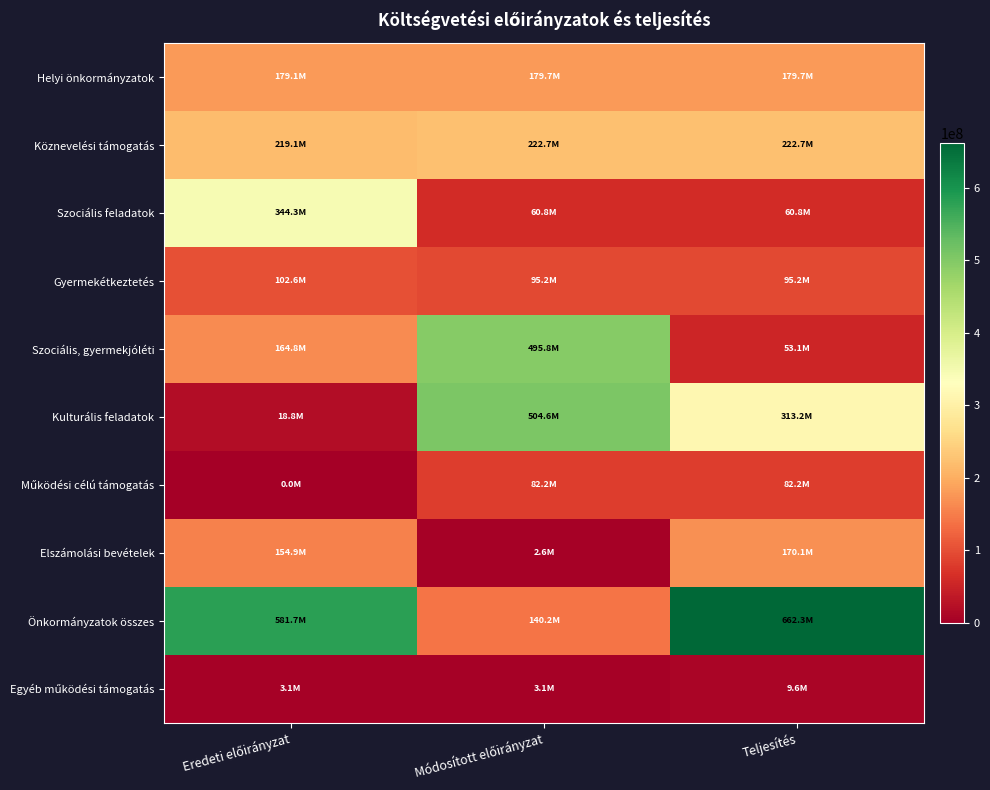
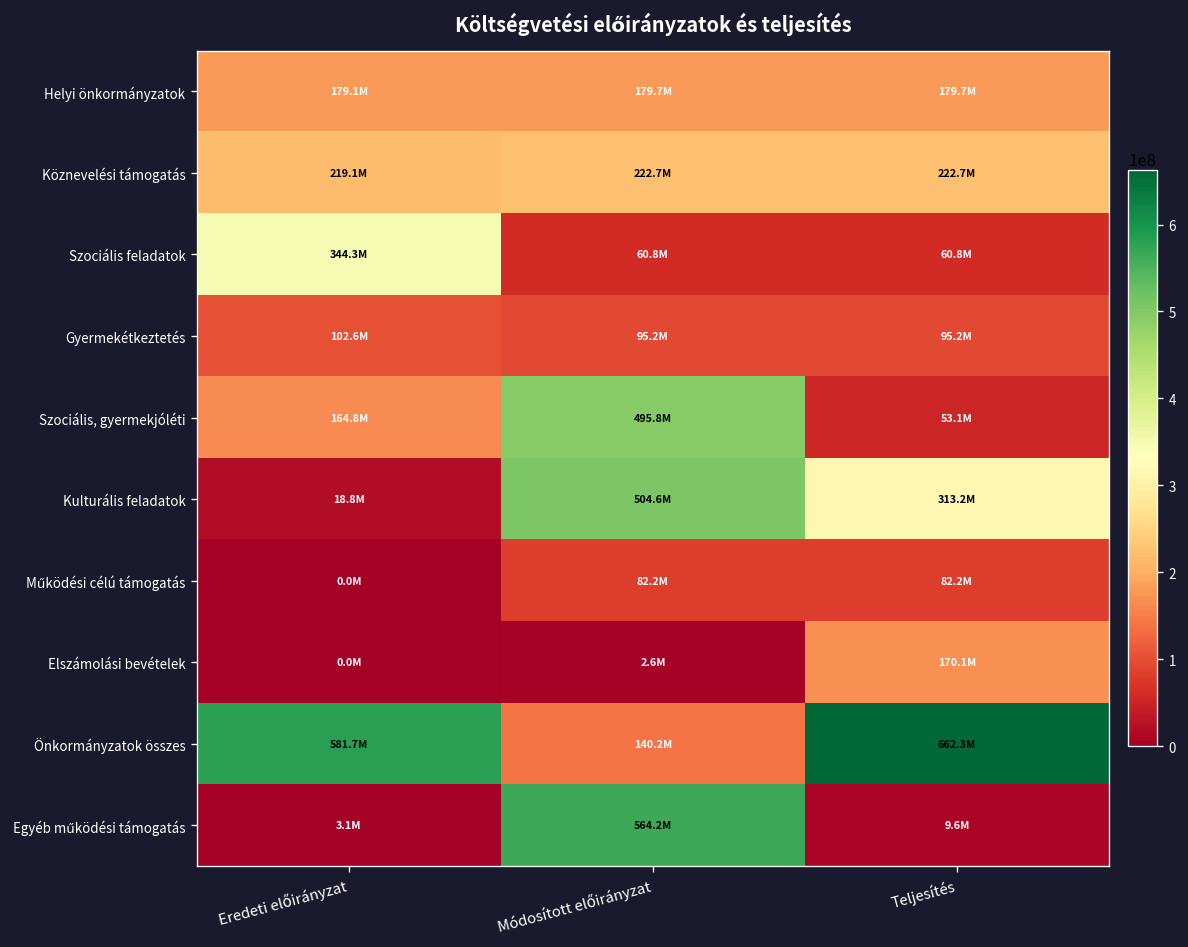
Elszámolási bevételek, Eredeti előirányzat: 154.9M -> 0.0M
Egyéb működési támogatás, Módosított előirányzat: 3.1M -> 564.2M
